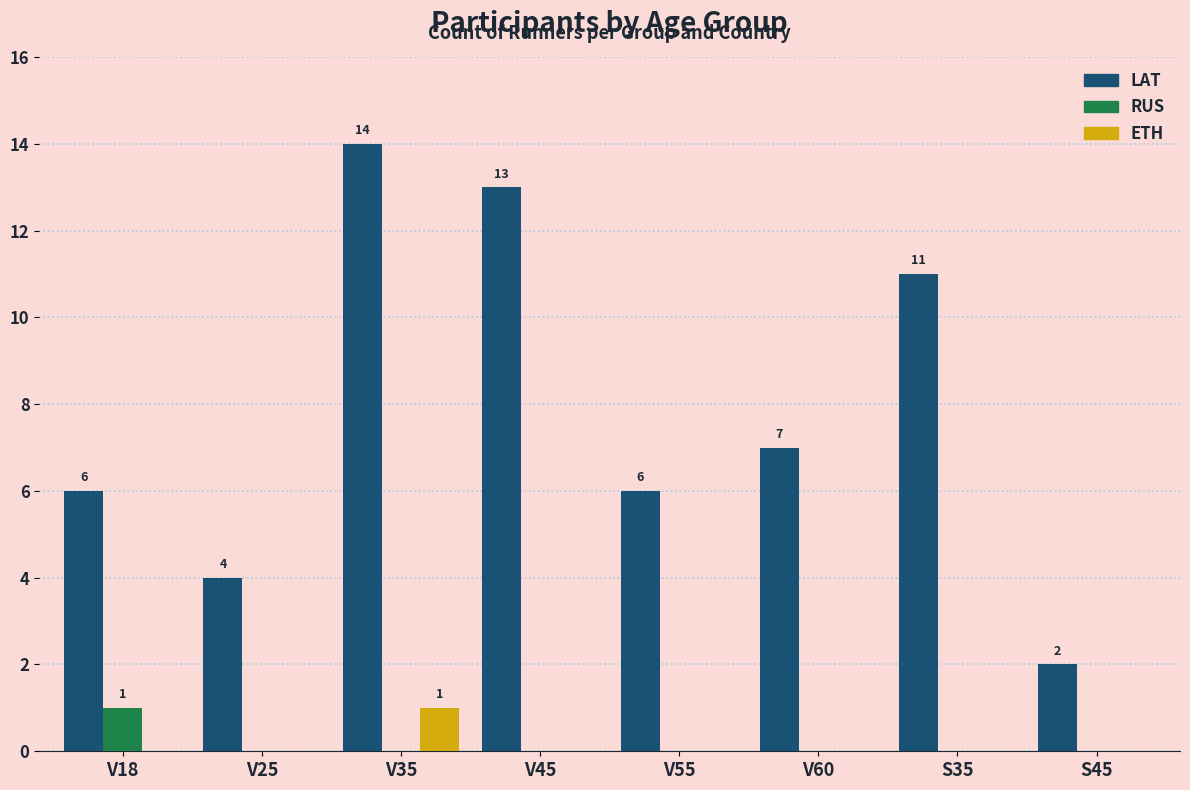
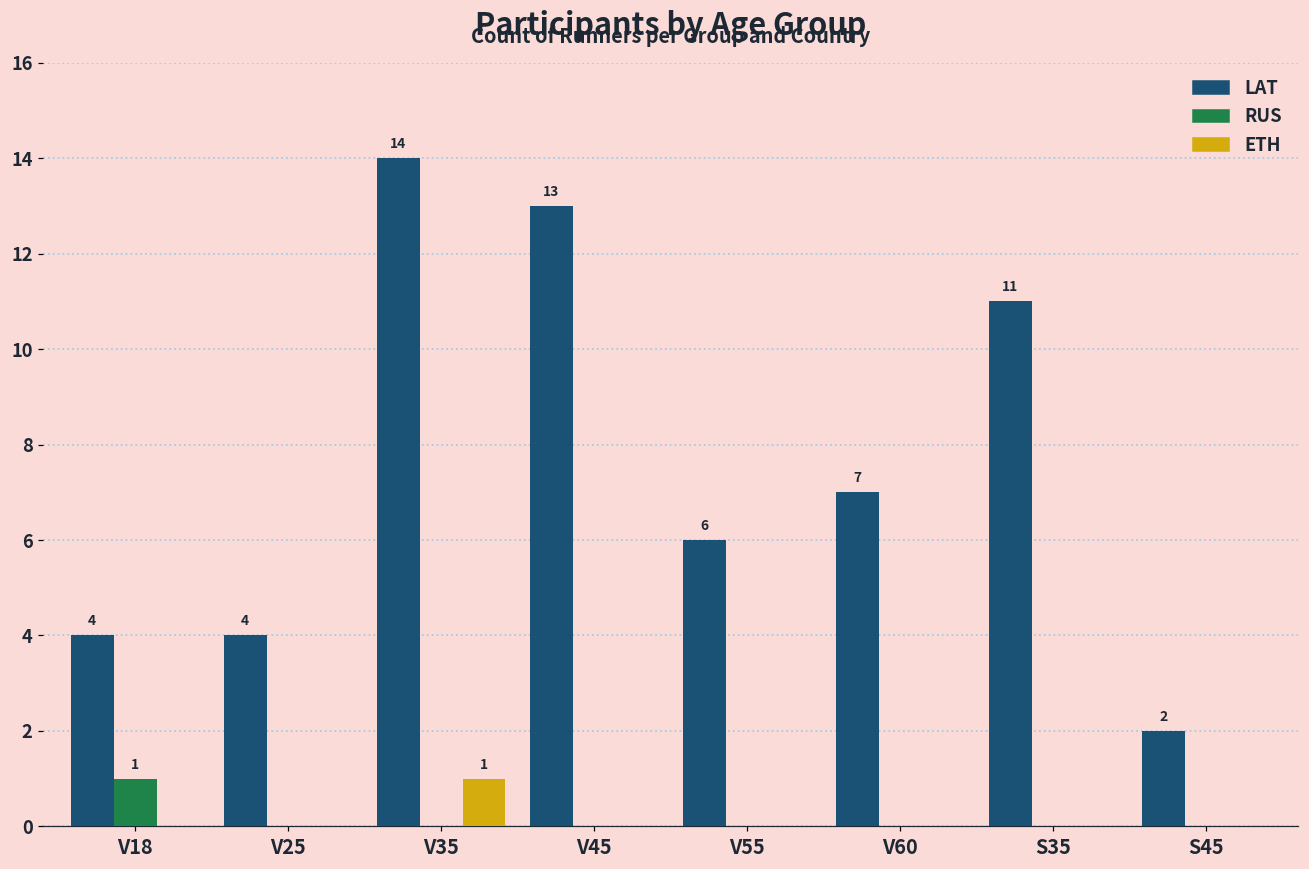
LAT, V18: 6 -> 4
